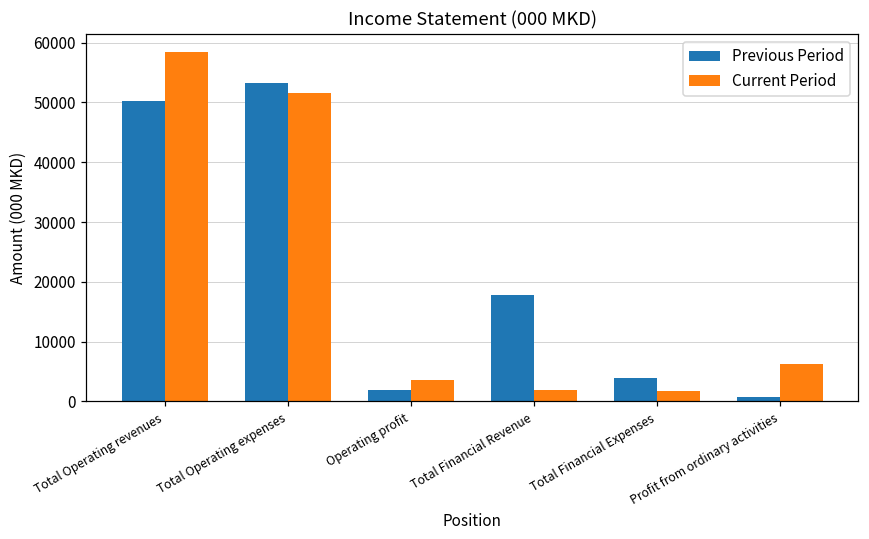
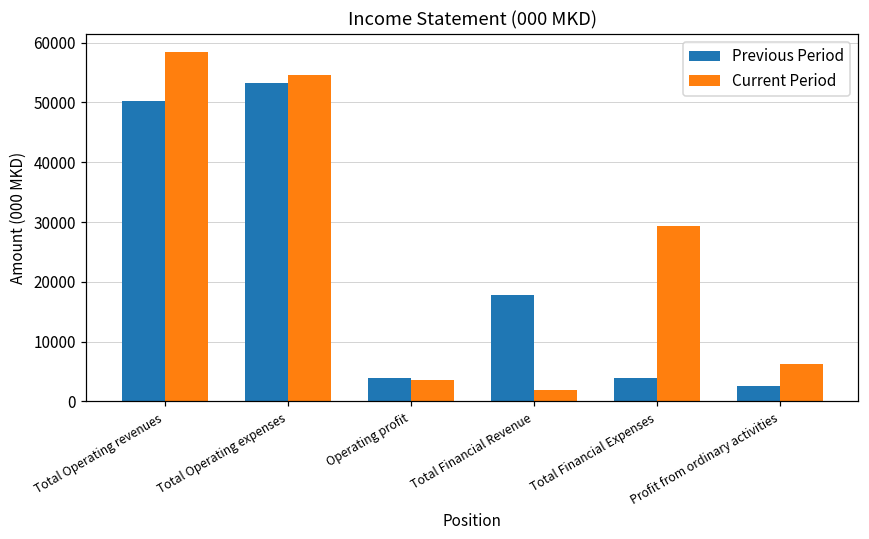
Current Period, Total Operating expenses: 52000 -> 55000
Previous Period, Operating profit: 2000 -> 4000
Current Period, Total Financial Expenses: 2000 -> 29000
Previous Period, Profit from ordinary activities: 1000 -> 3000
